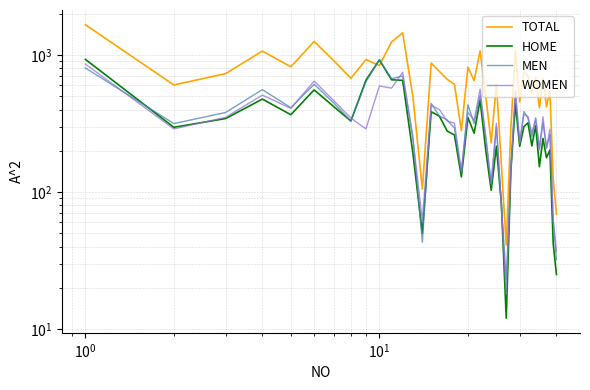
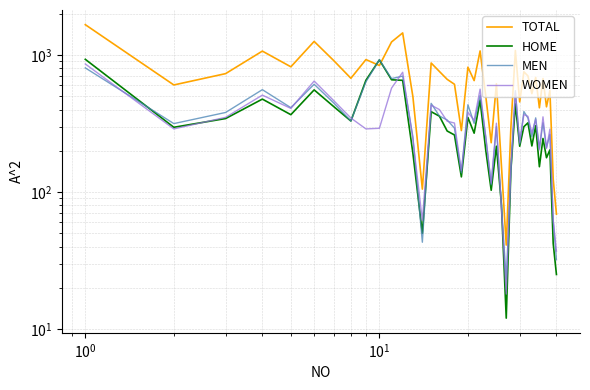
WOMEN, 10^1: 600 -> 290
